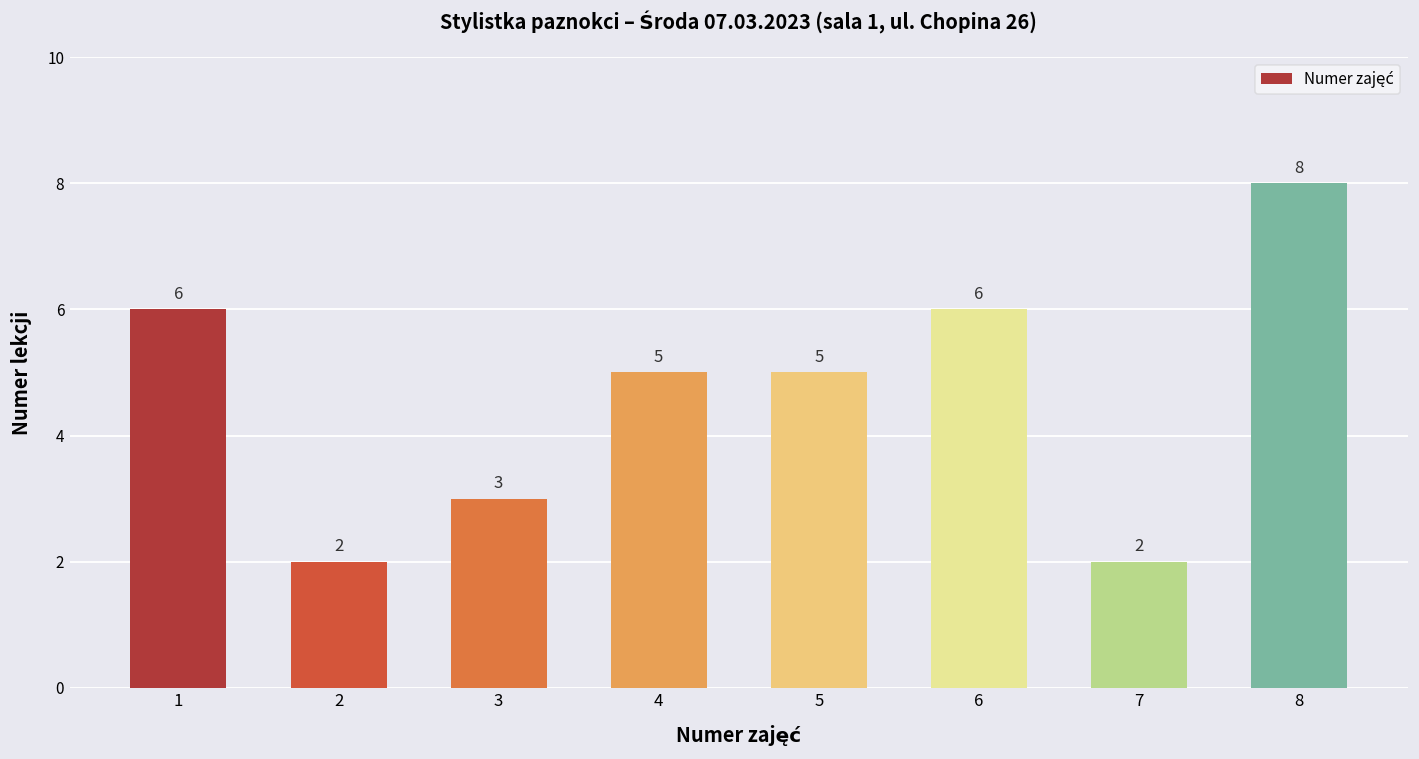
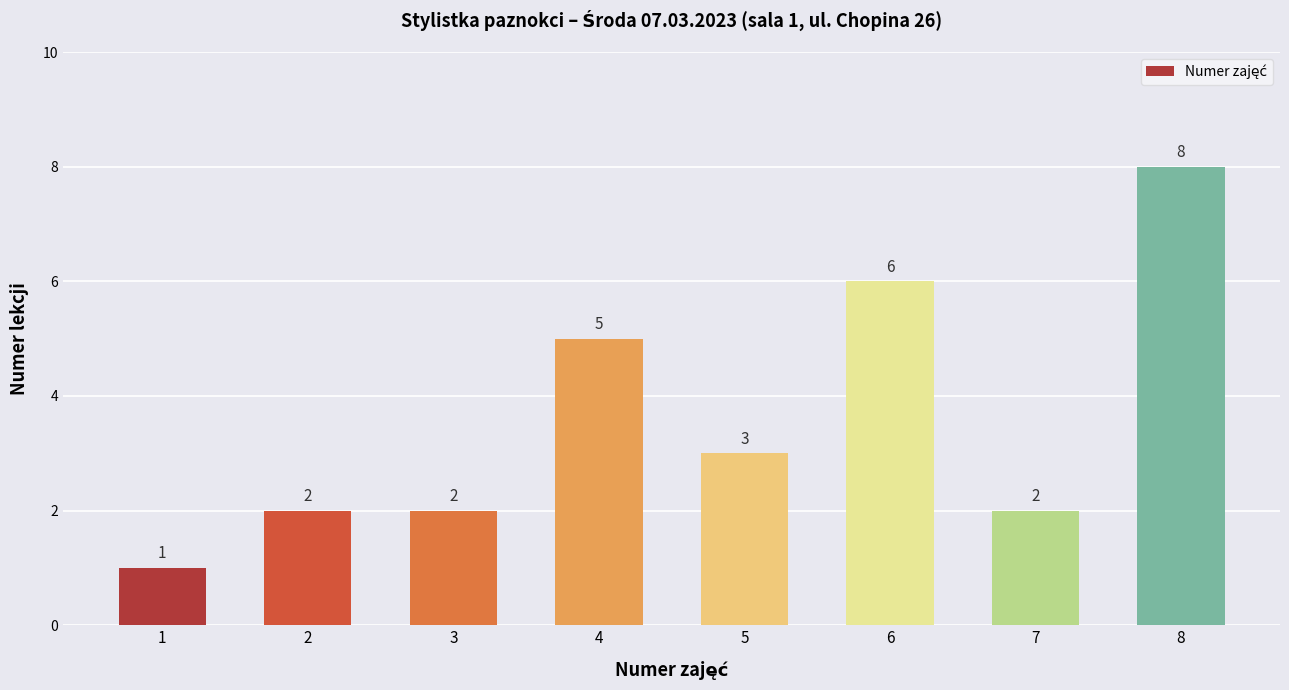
1: 6 -> 1
3: 3 -> 2
5: 5 -> 3
